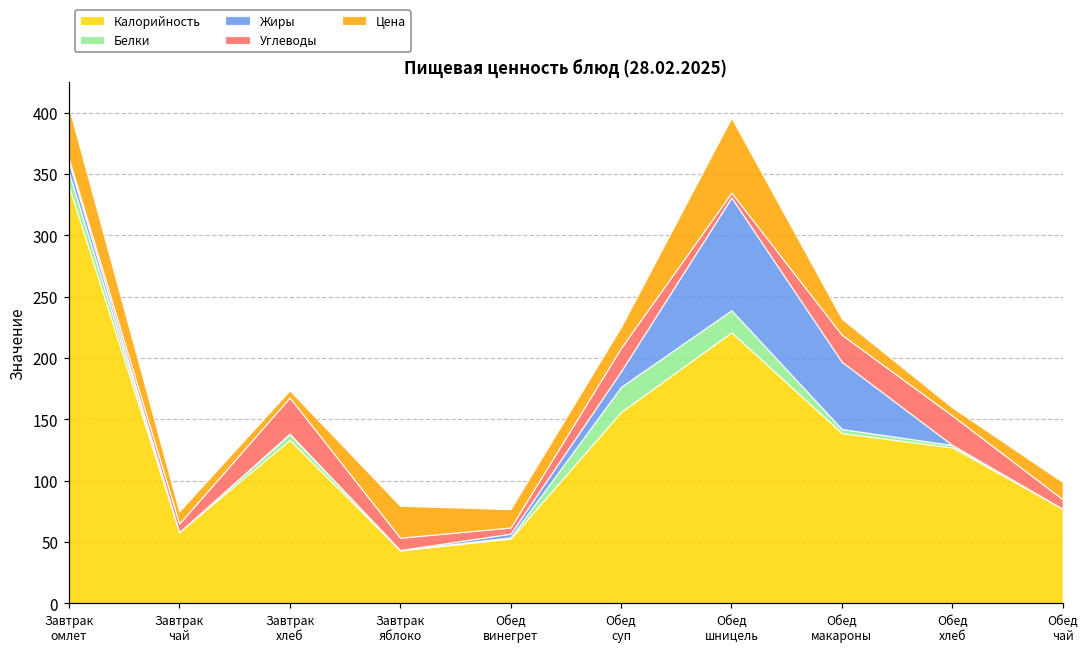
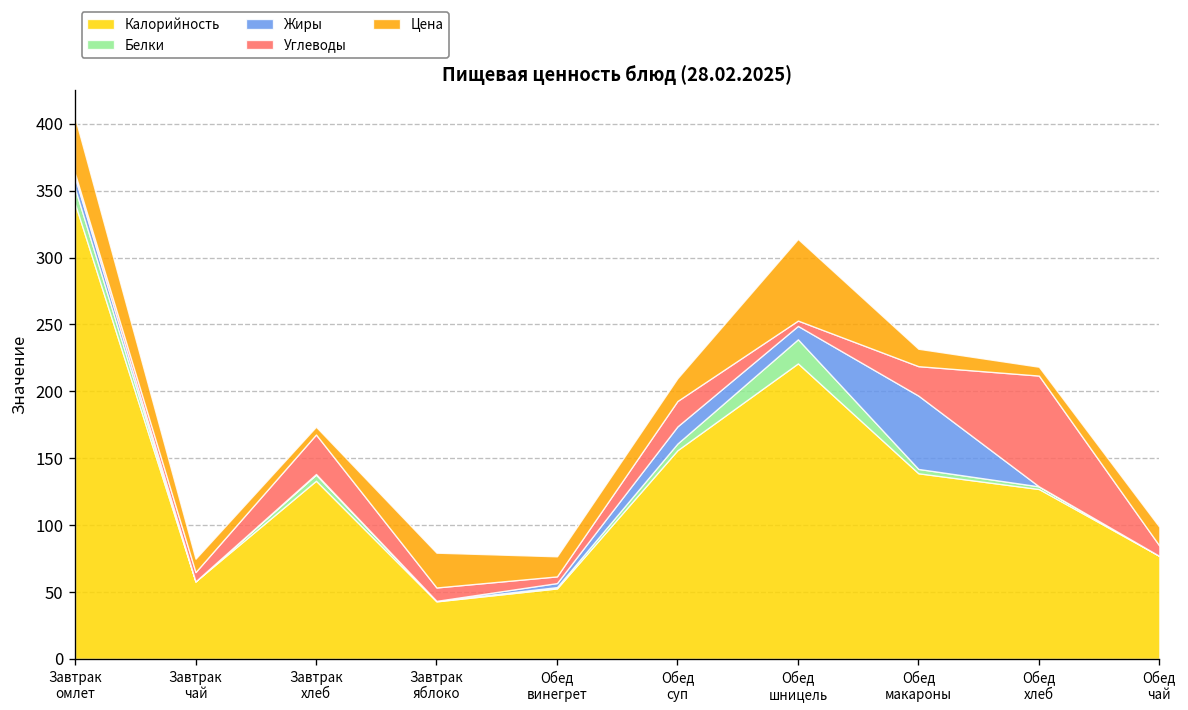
Белки, Обед суп: 20 -> 5
Жиры, Обед шницель: 92 -> 10
Углеводы, Обед хлеб: 24 -> 83
